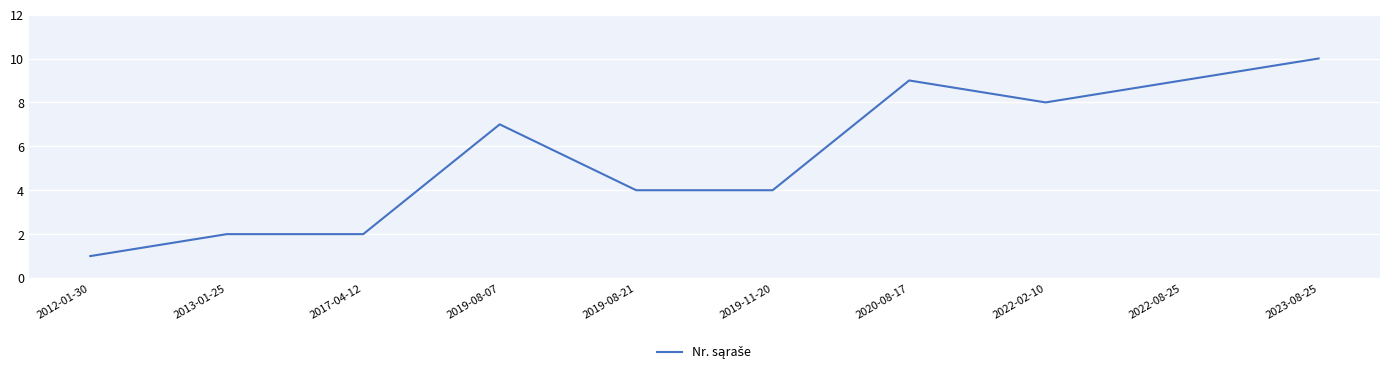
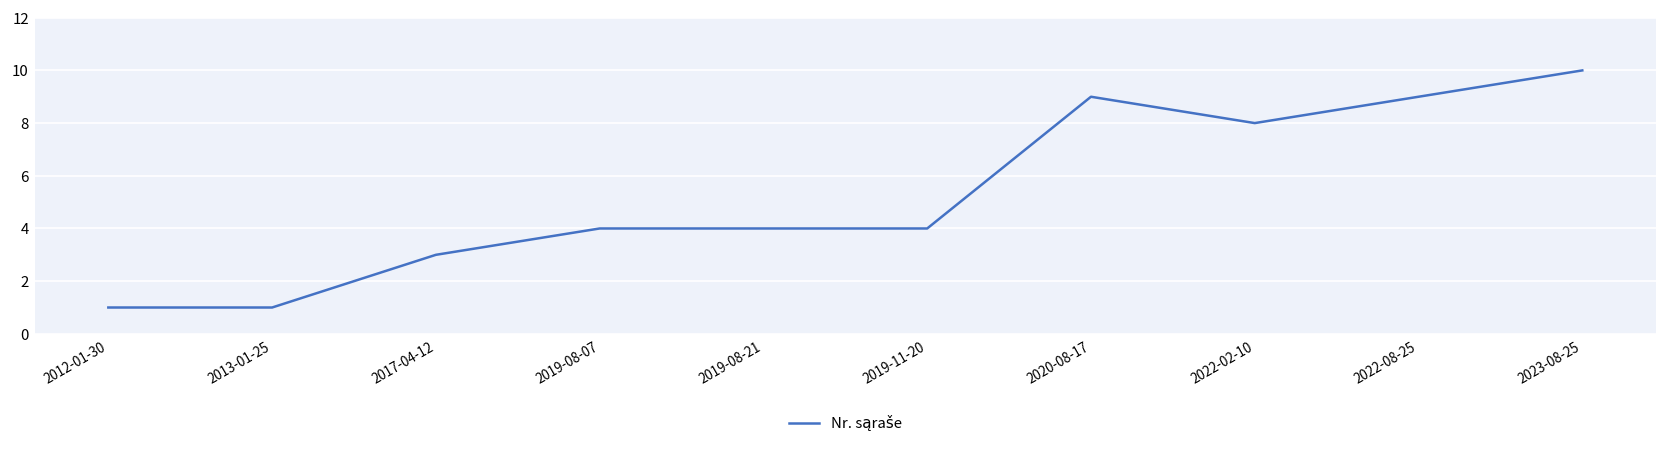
2013-01-25: 2 -> 1
2017-04-12: 2 -> 3
2019-08-07: 7 -> 4
